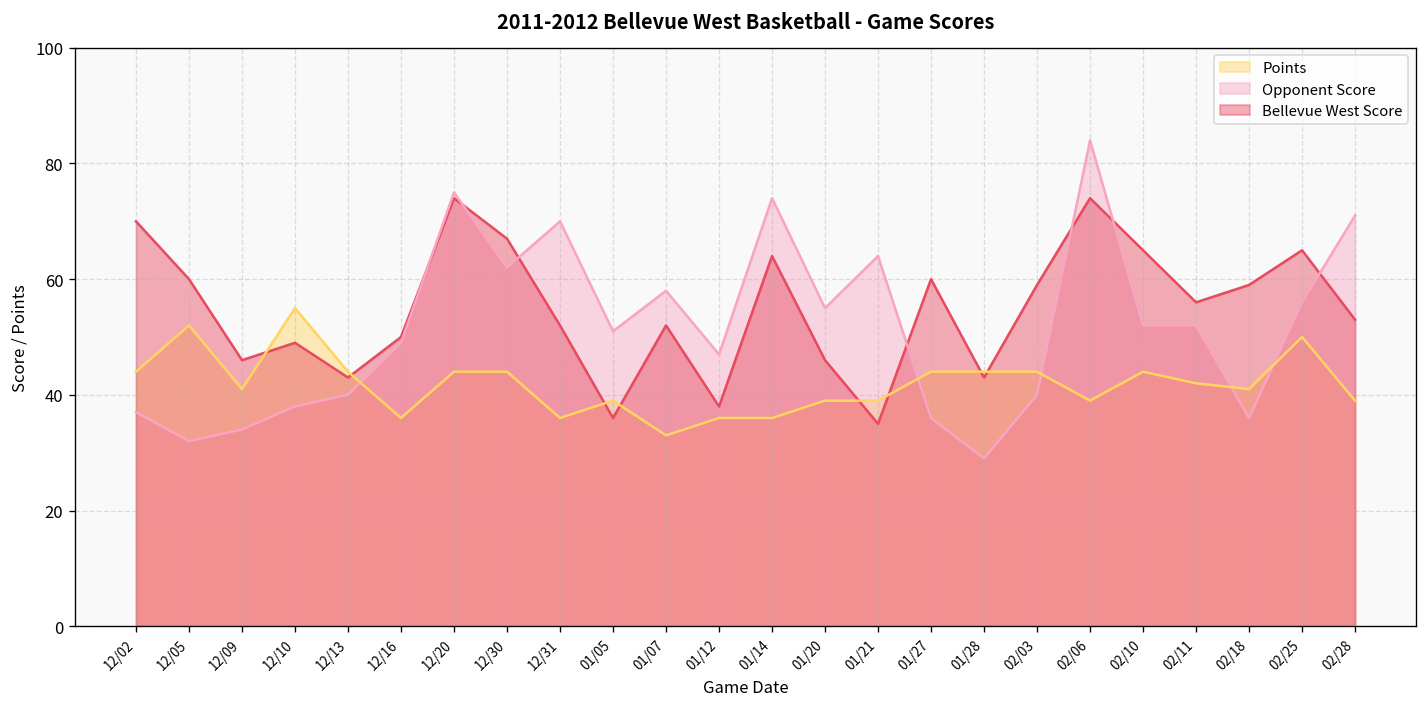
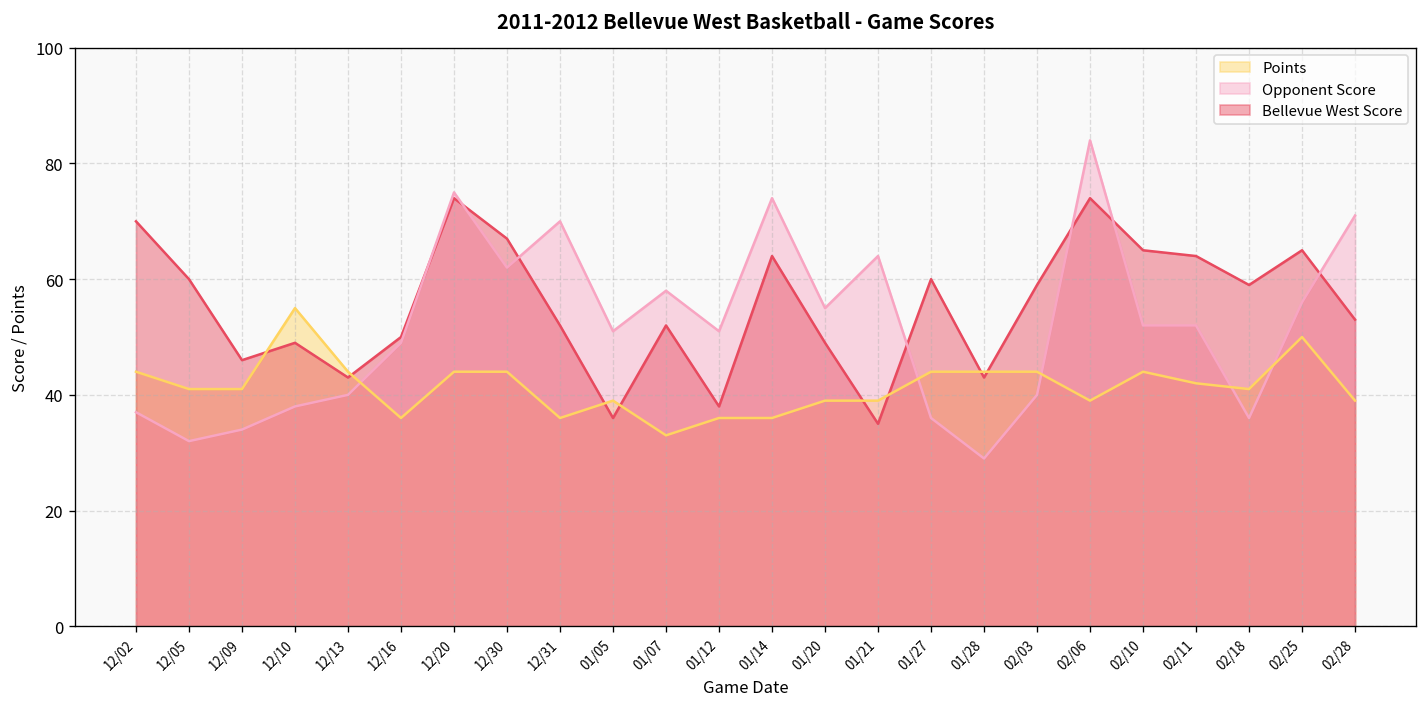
Points, 12/05: 52 -> 41
Opponent Score, 01/12: 47 -> 51
Bellevue West Score, 01/20: 46 -> 49
Bellevue West Score, 02/11: 56 -> 64
